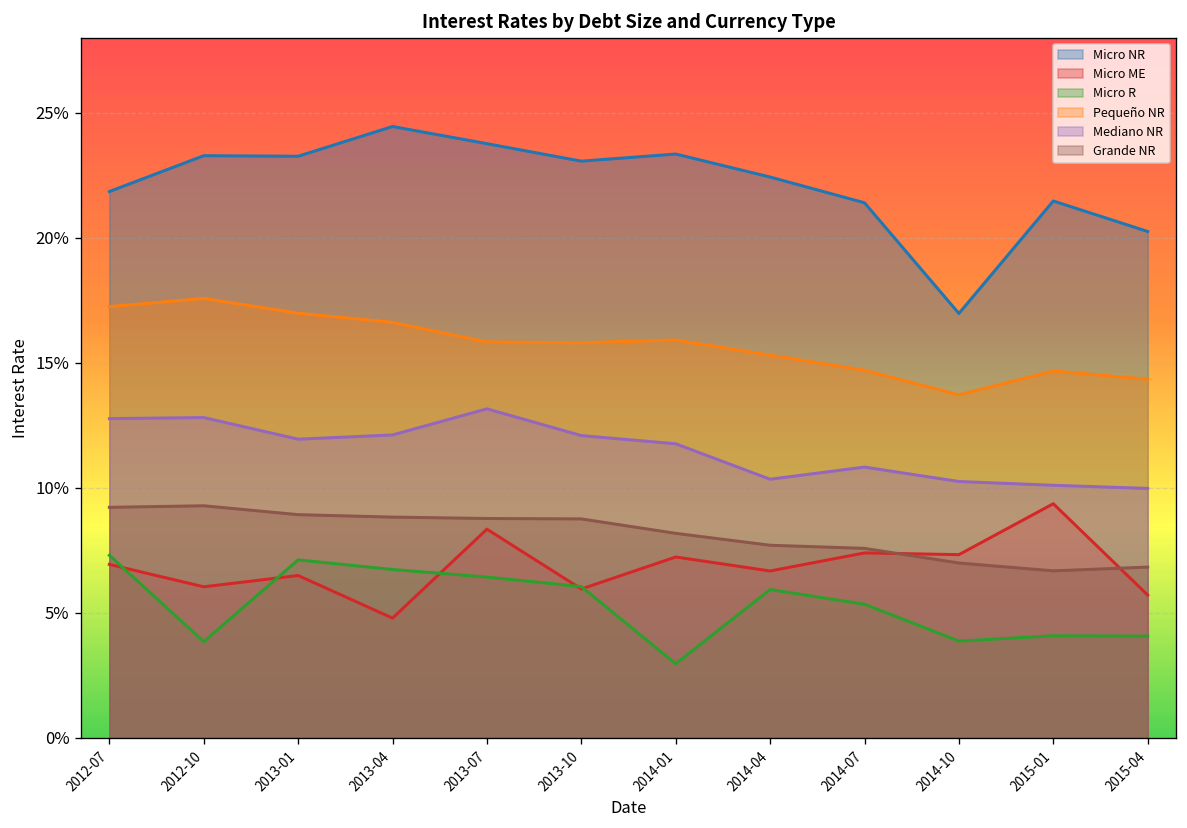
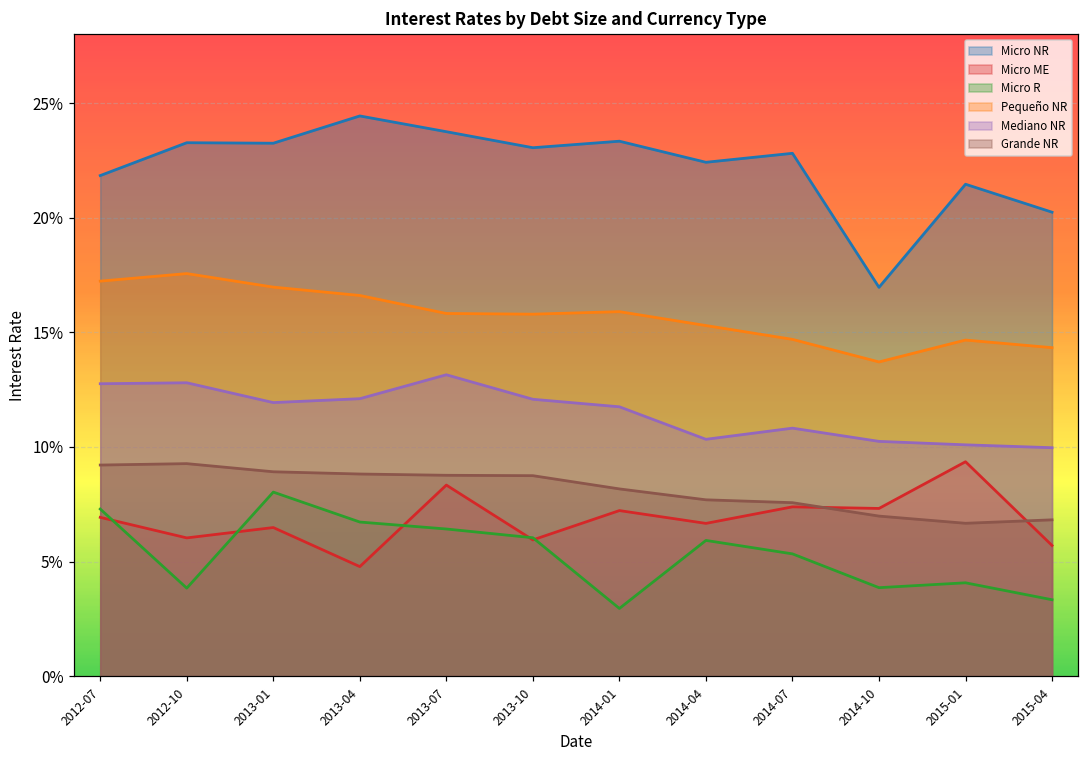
Micro R, 2013-01: 7.1% -> 8.0%
Micro NR, 2014-07: 21.4% -> 22.8%
Micro R, 2015-04: 4.1% -> 3.3%
